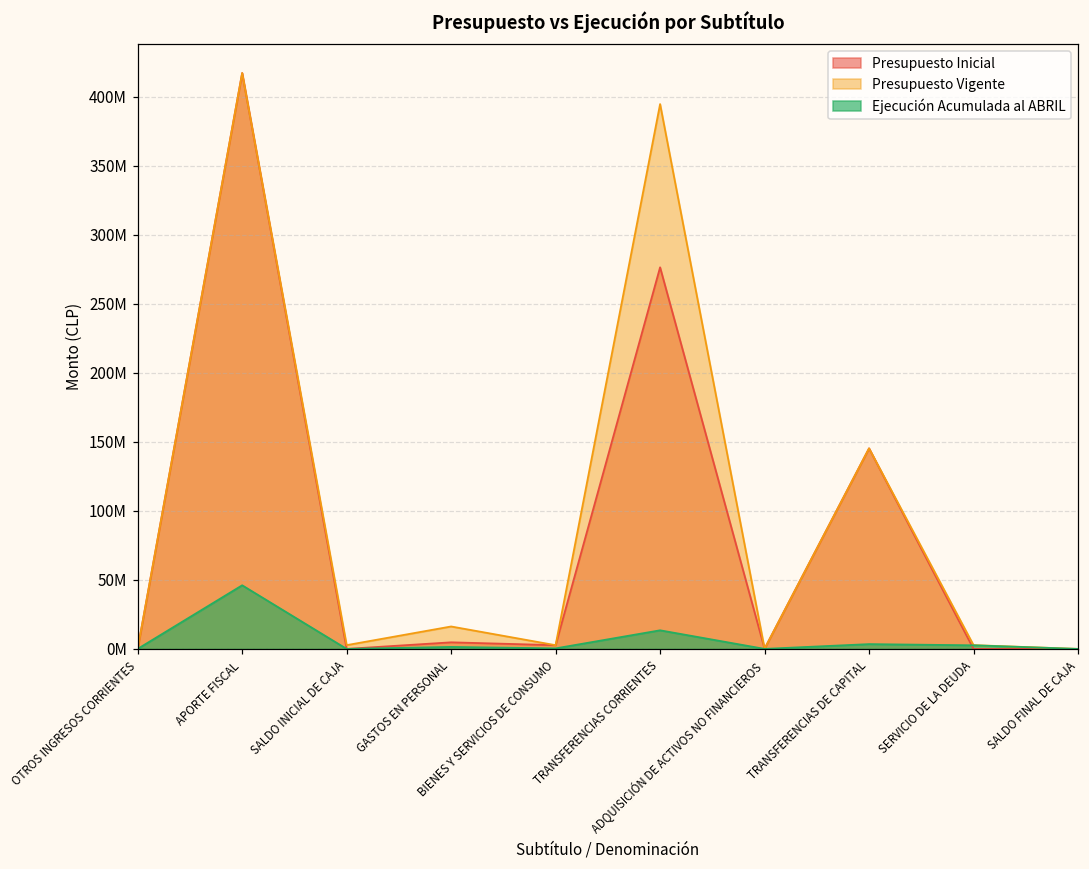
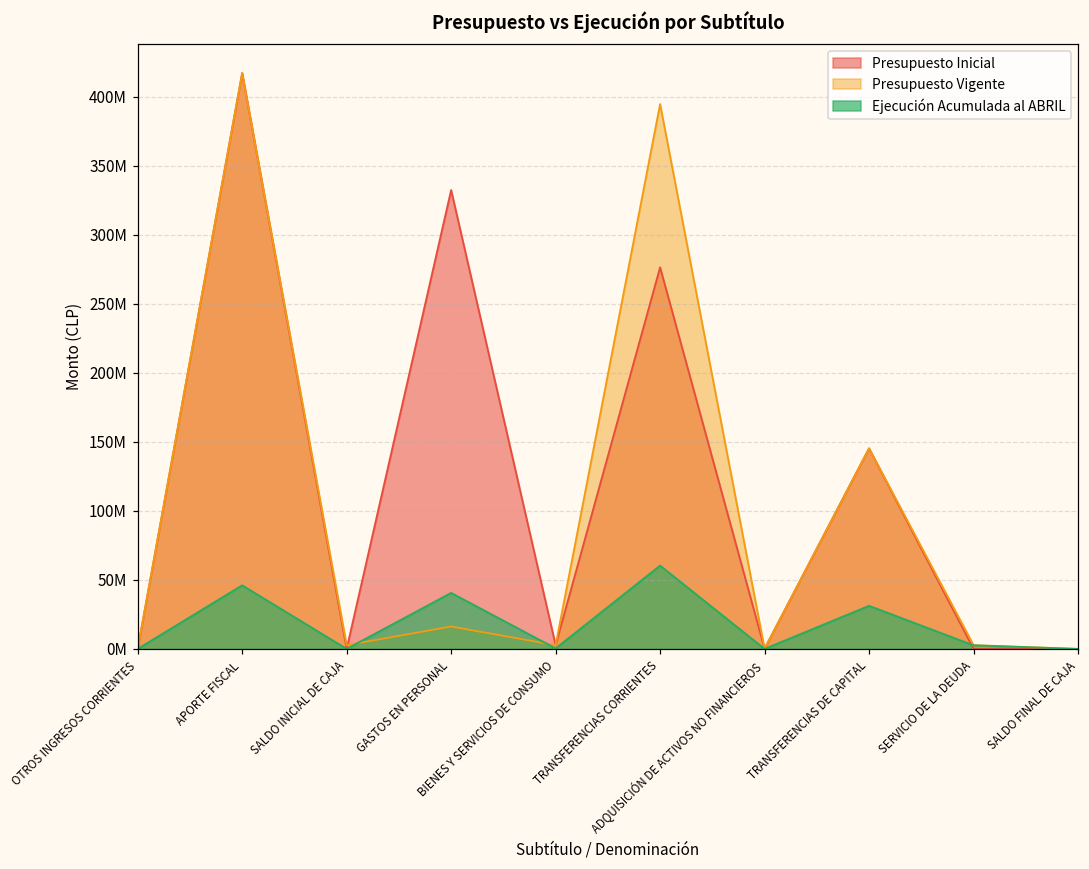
Presupuesto Inicial, GASTOS EN PERSONAL: 5000000 -> 332000000
Ejecución Acumulada al ABRIL, GASTOS EN PERSONAL: 1000000 -> 41000000
Ejecución Acumulada al ABRIL, TRANSFERENCIAS CORRIENTES: 13000000 -> 60000000
Ejecución Acumulada al ABRIL, TRANSFERENCIAS DE CAPITAL: 3000000 -> 31000000
